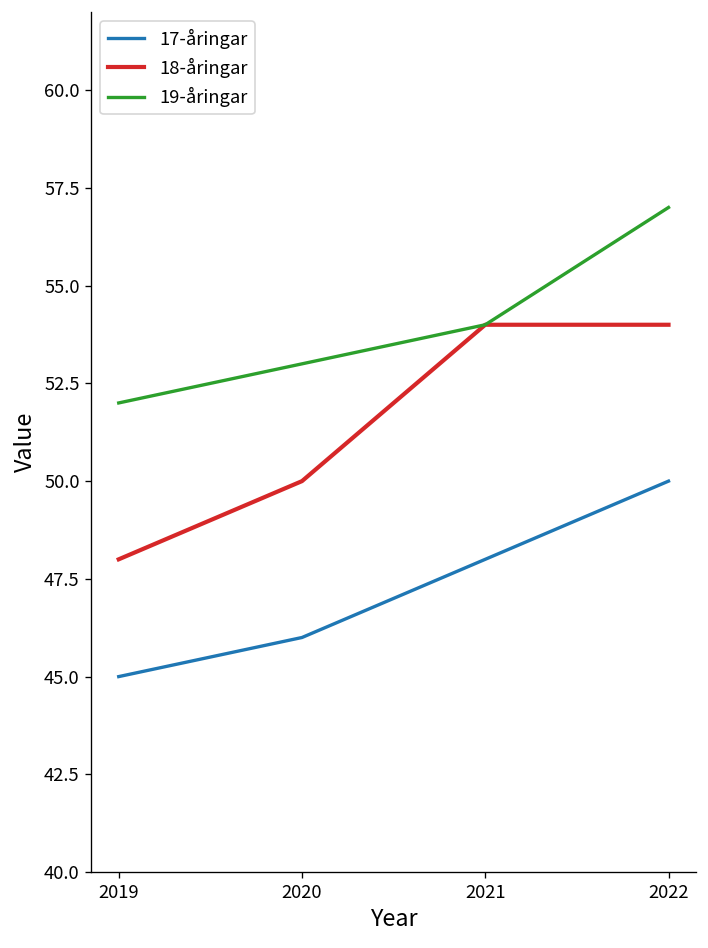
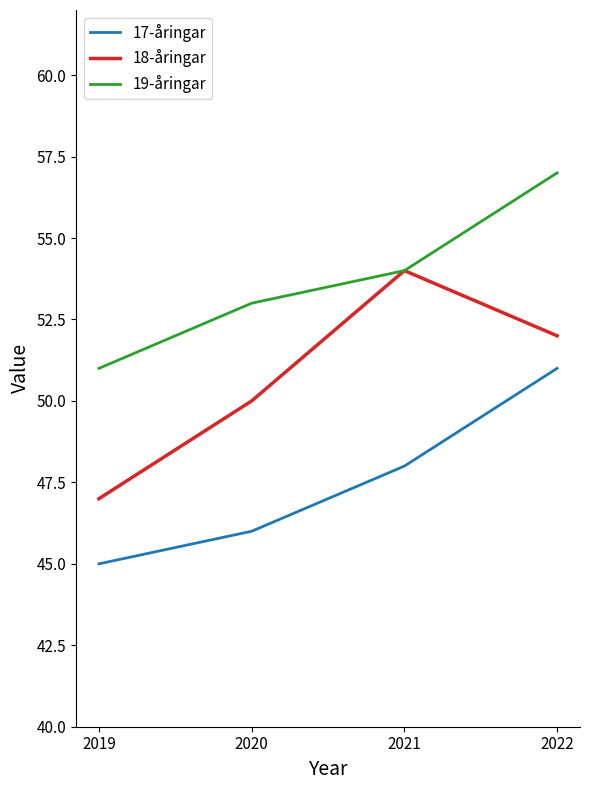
18-åringar, 2019: 48 -> 47
19-åringar, 2019: 52 -> 51
17-åringar, 2022: 50 -> 51
18-åringar, 2022: 54 -> 52
